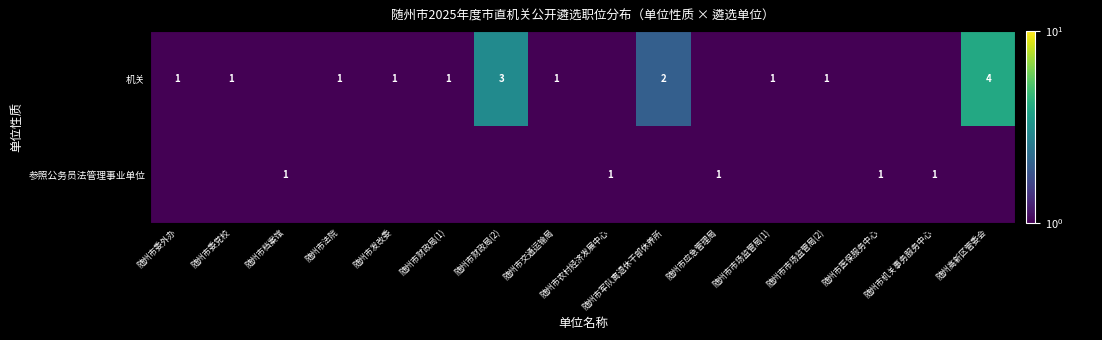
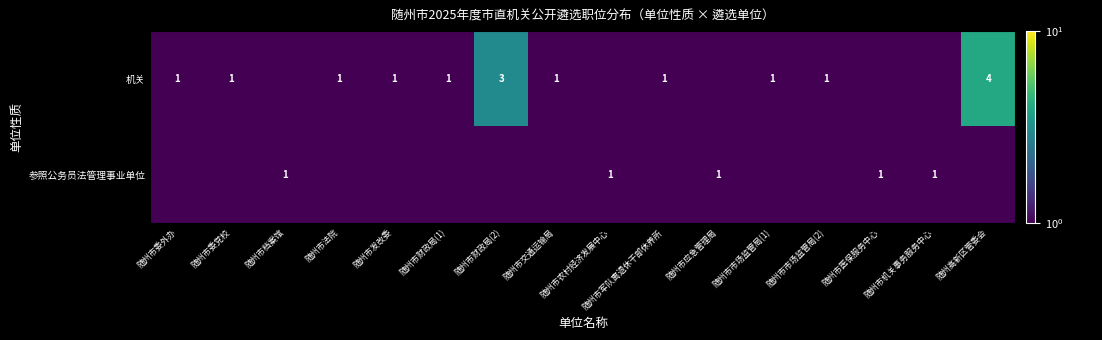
机关, 随州市军队离退休干部休养所: 2 -> 1
